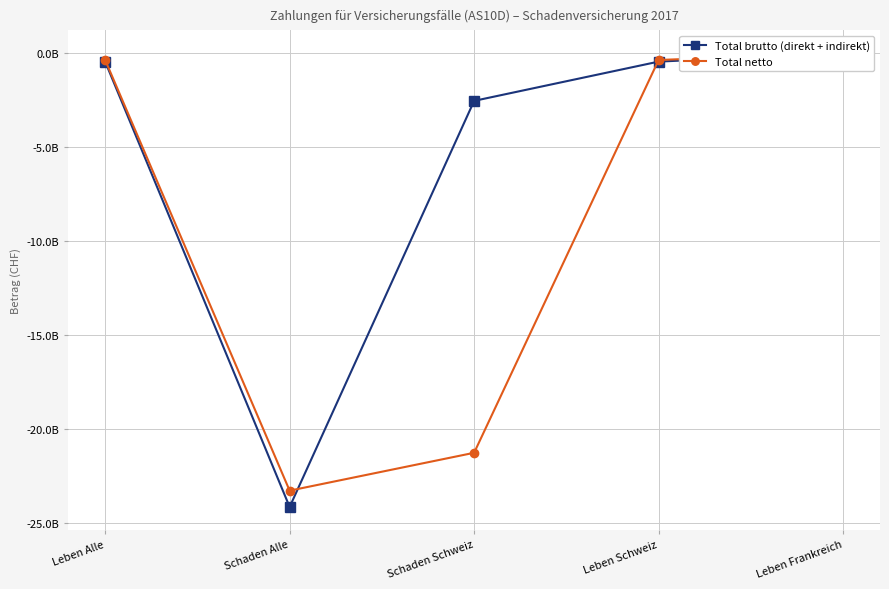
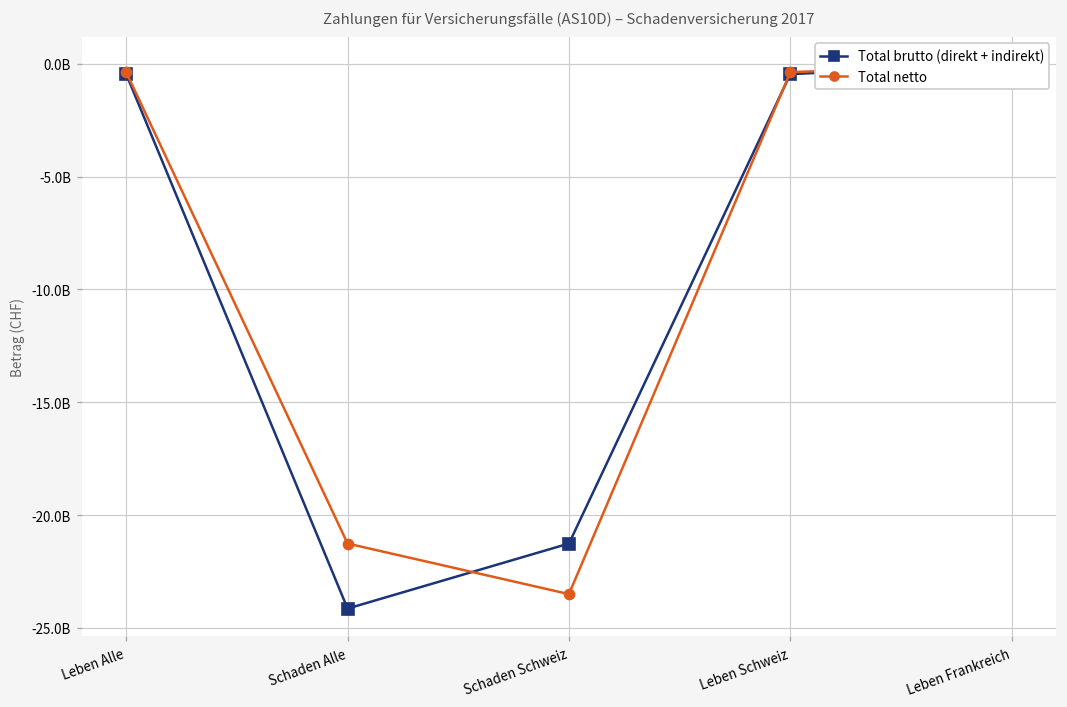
Total netto, Schaden Alle: -23300000000 -> -21300000000
Total brutto (direkt + indirekt), Schaden Schweiz: -2500000000 -> -21300000000
Total netto, Schaden Schweiz: -21300000000 -> -23500000000
